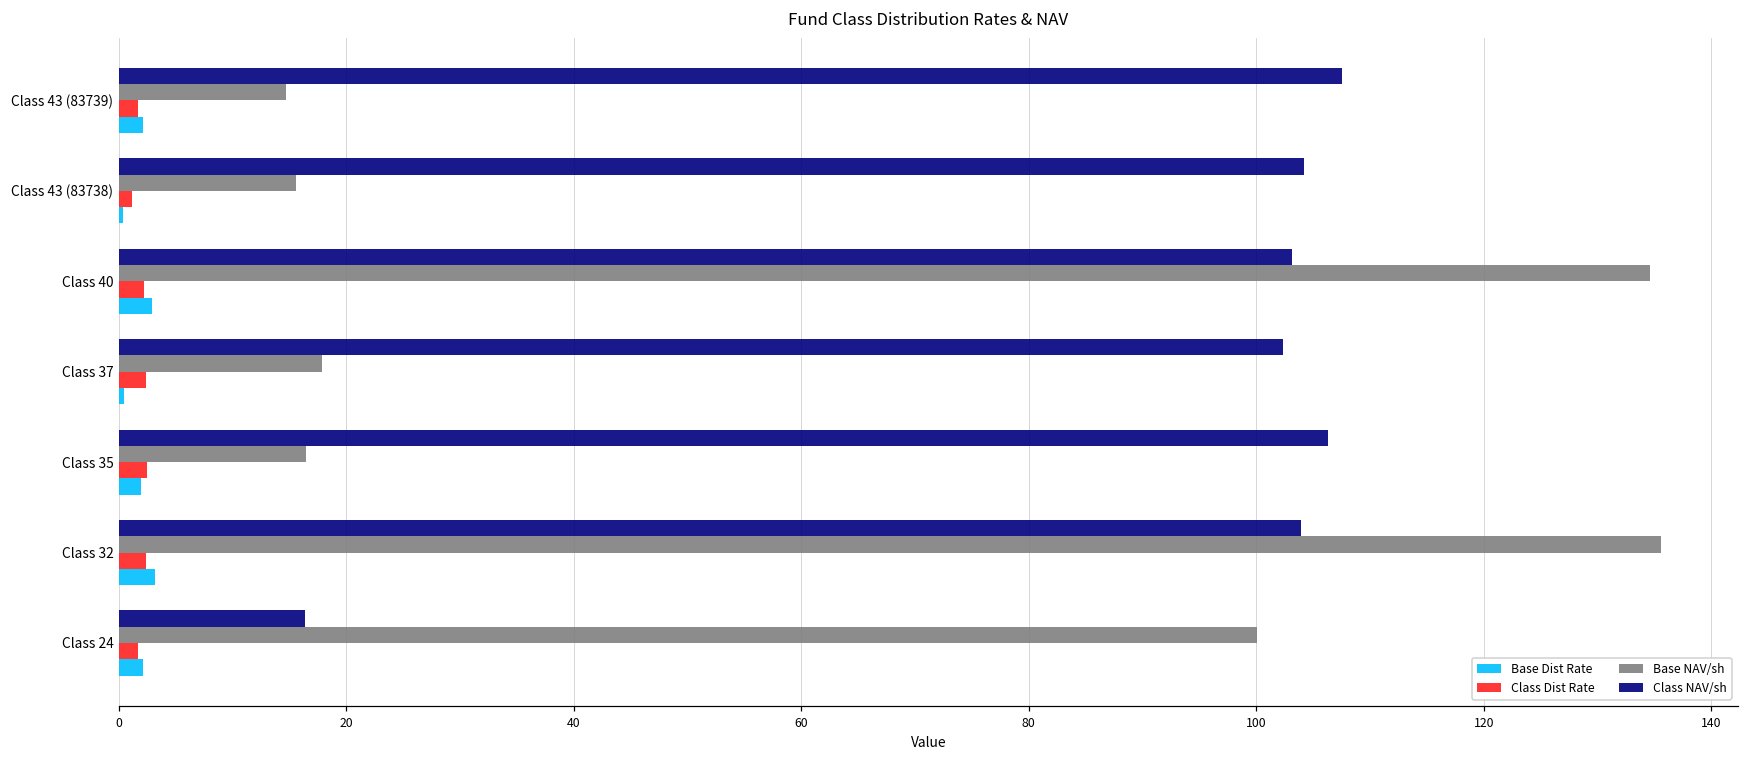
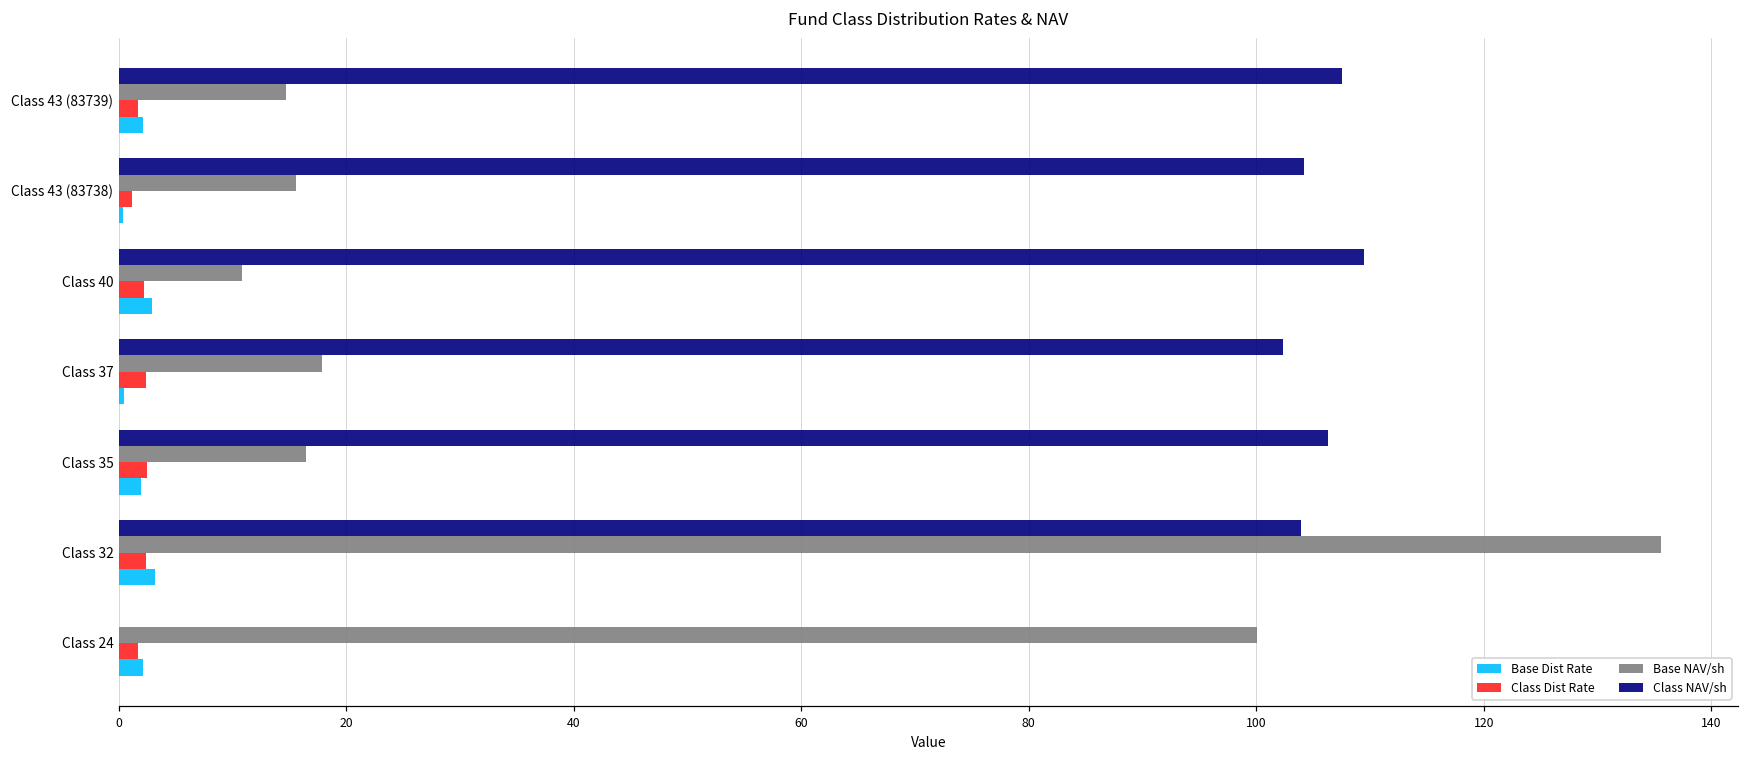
Class NAV/sh, Class 40: 103.1 -> 109.5
Base NAV/sh, Class 40: 134.6 -> 10.9
Class NAV/sh, Class 24: 16.4 -> 0.0
